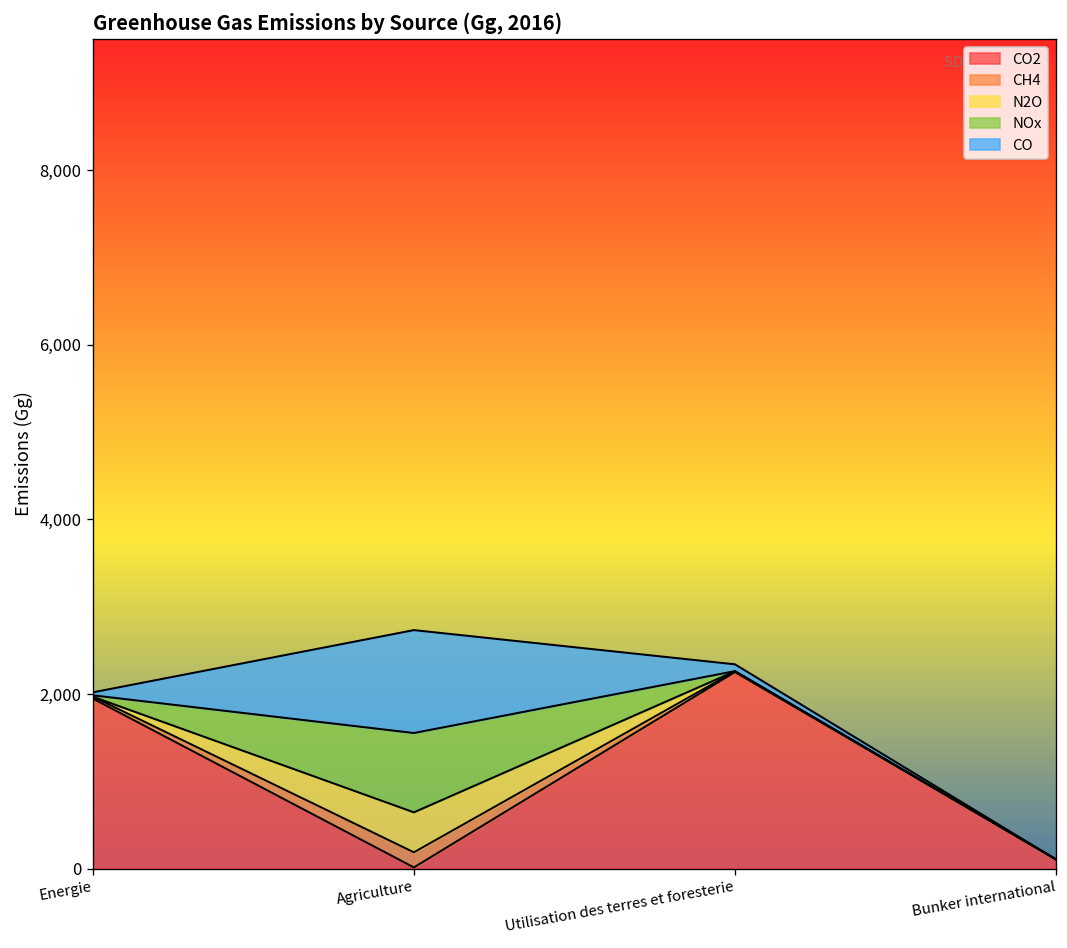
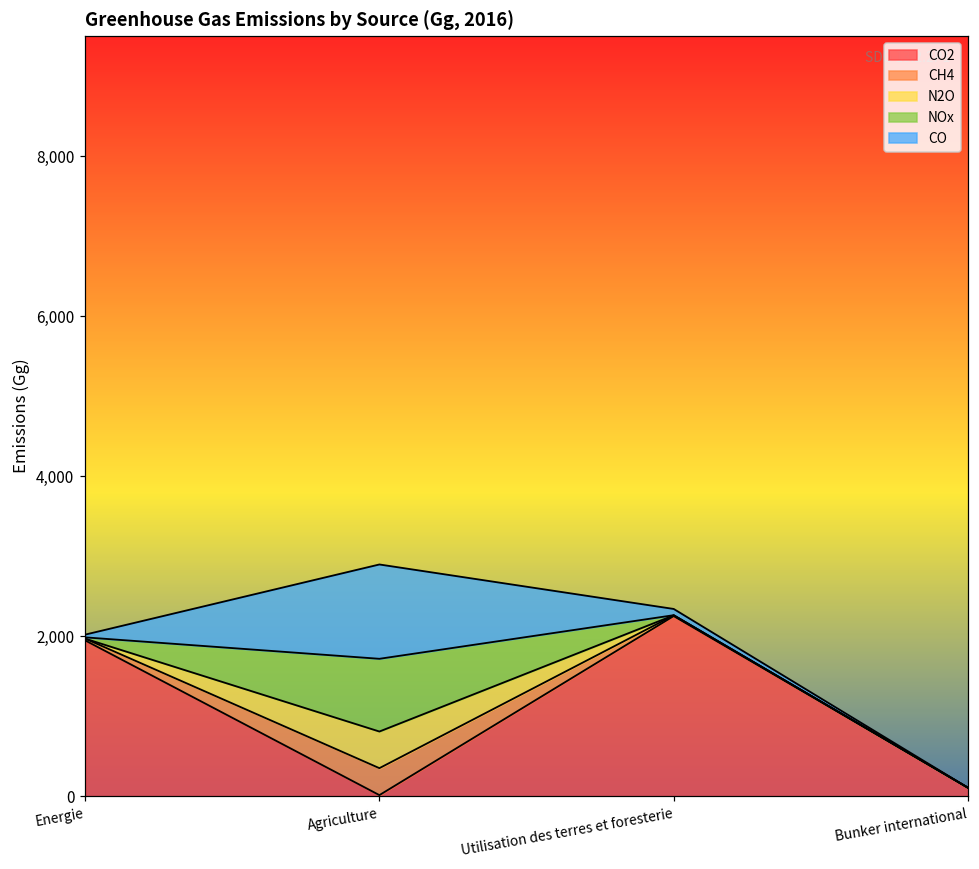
CH4, Agriculture: 200 -> 300
